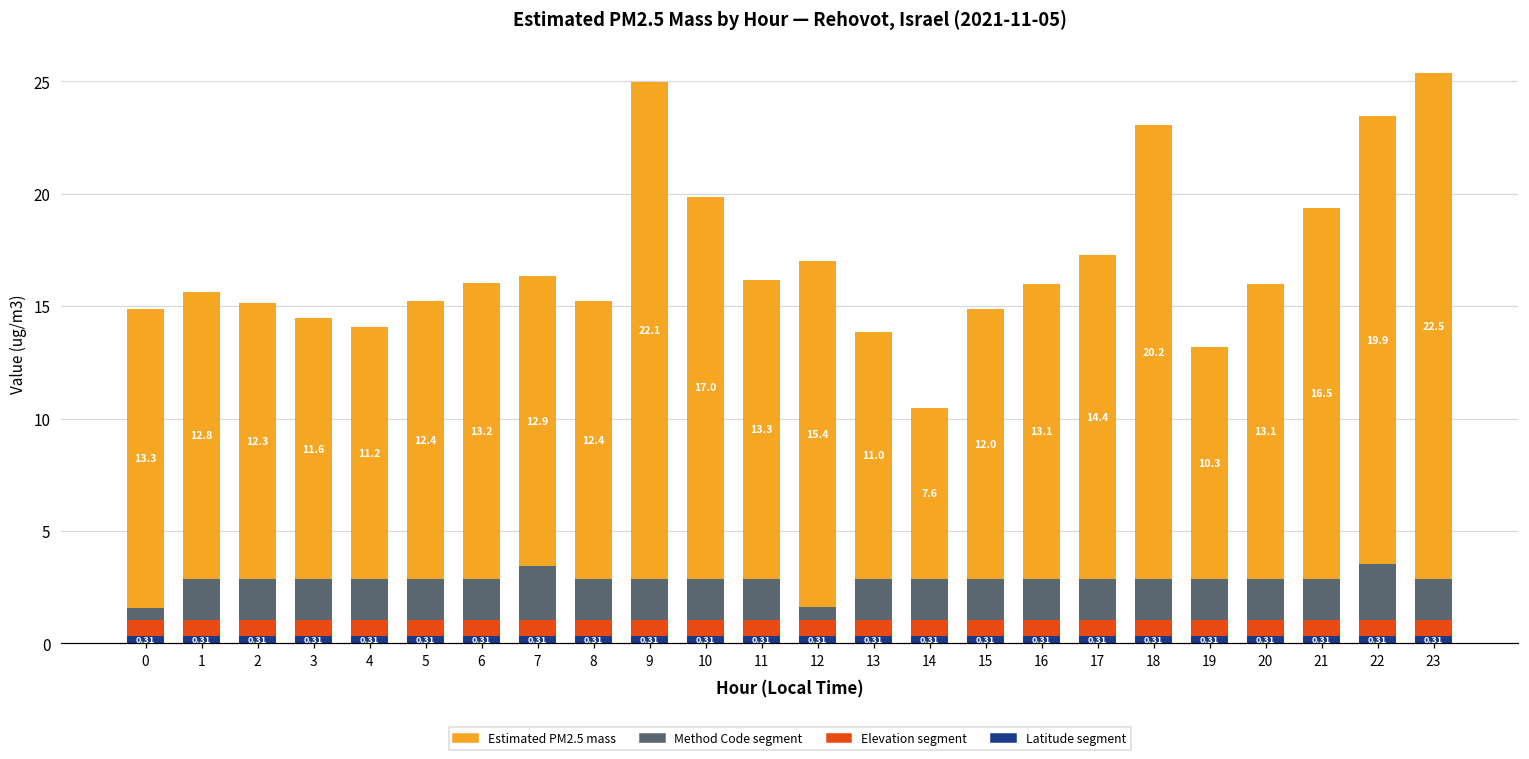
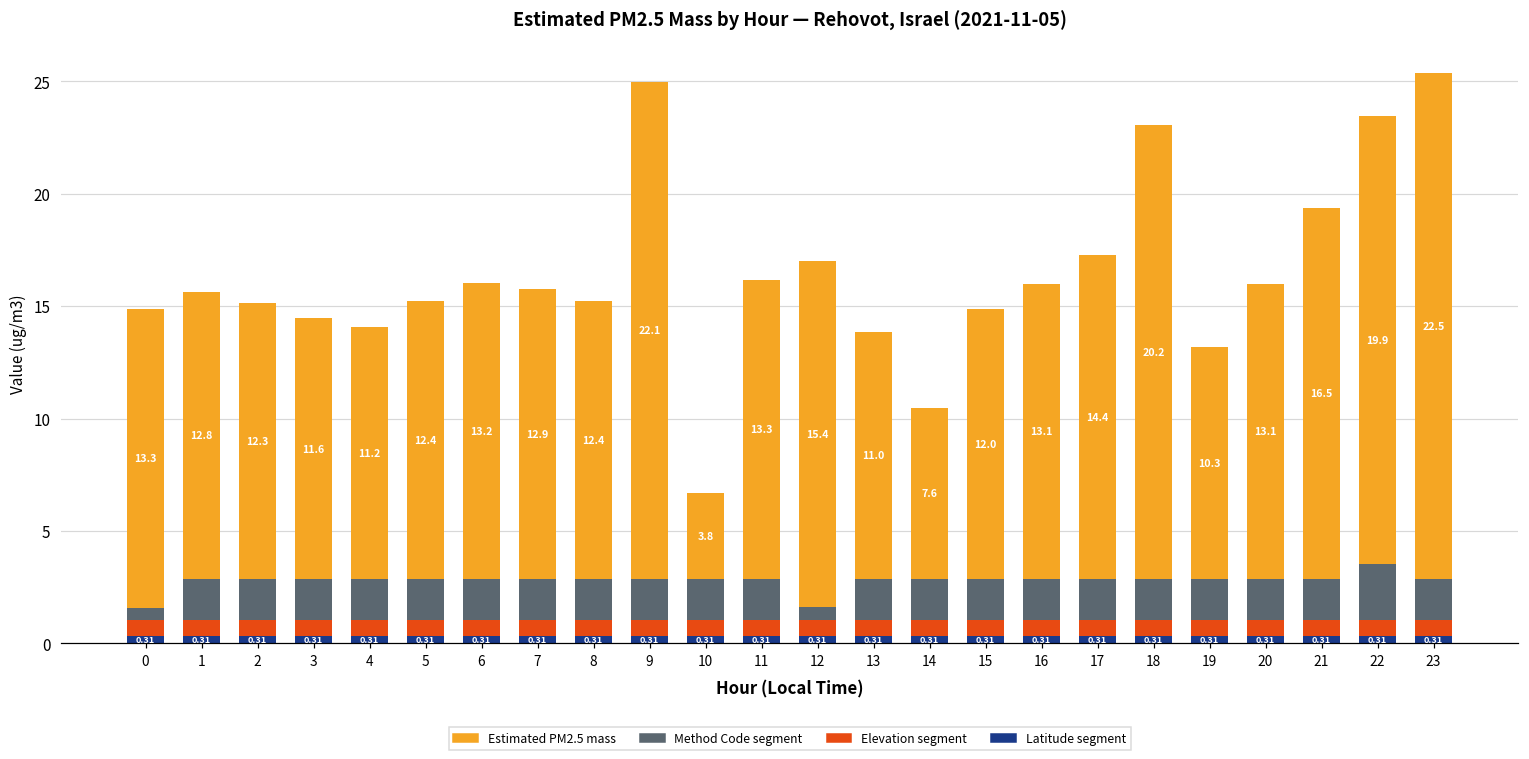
Method Code segment, 7: 2.4 -> 1.8
Estimated PM2.5 mass, 10: 17.0 -> 3.8
